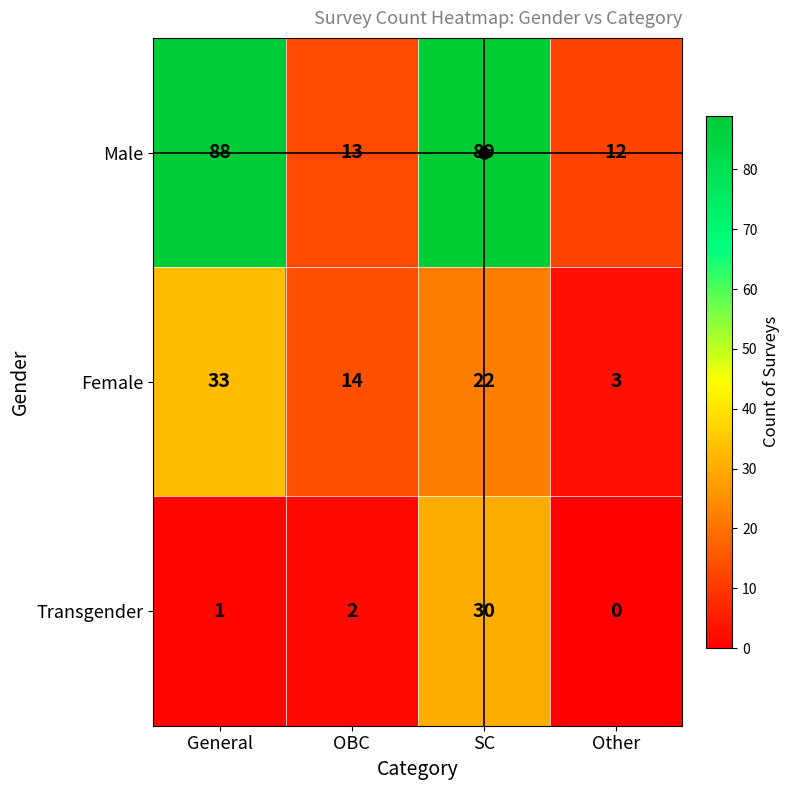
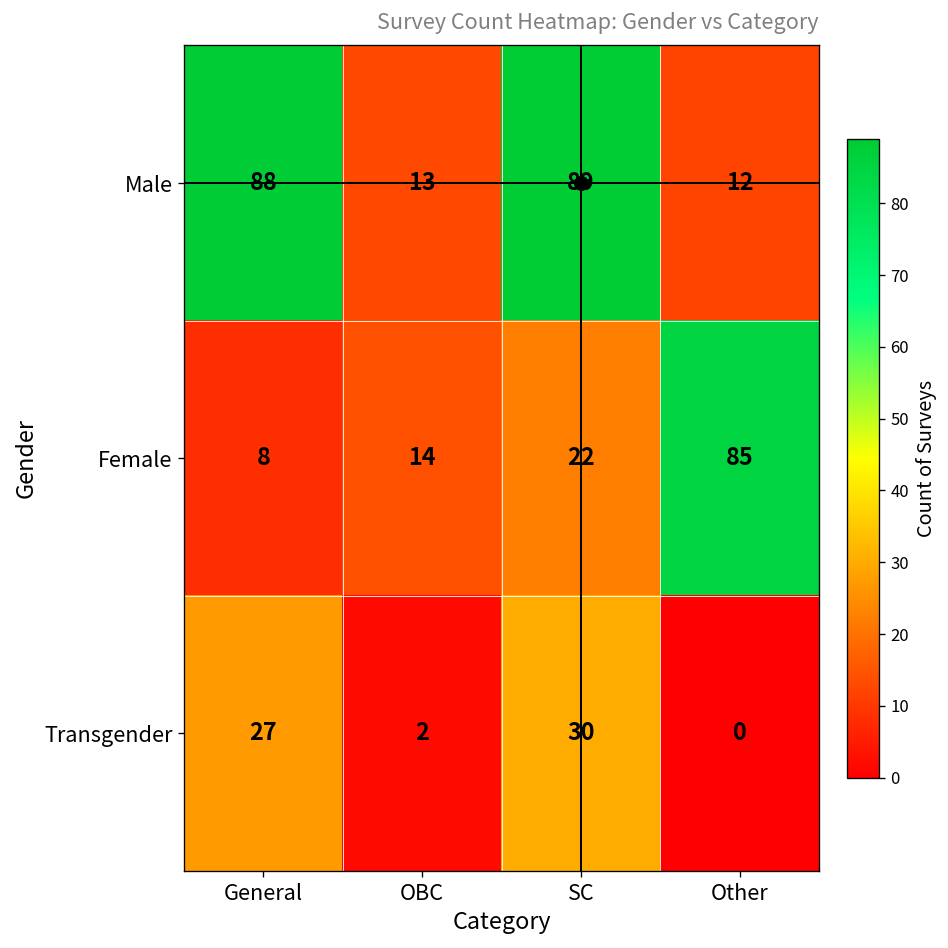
Female, General: 33 -> 8
Female, Other: 3 -> 85
Transgender, General: 1 -> 27
